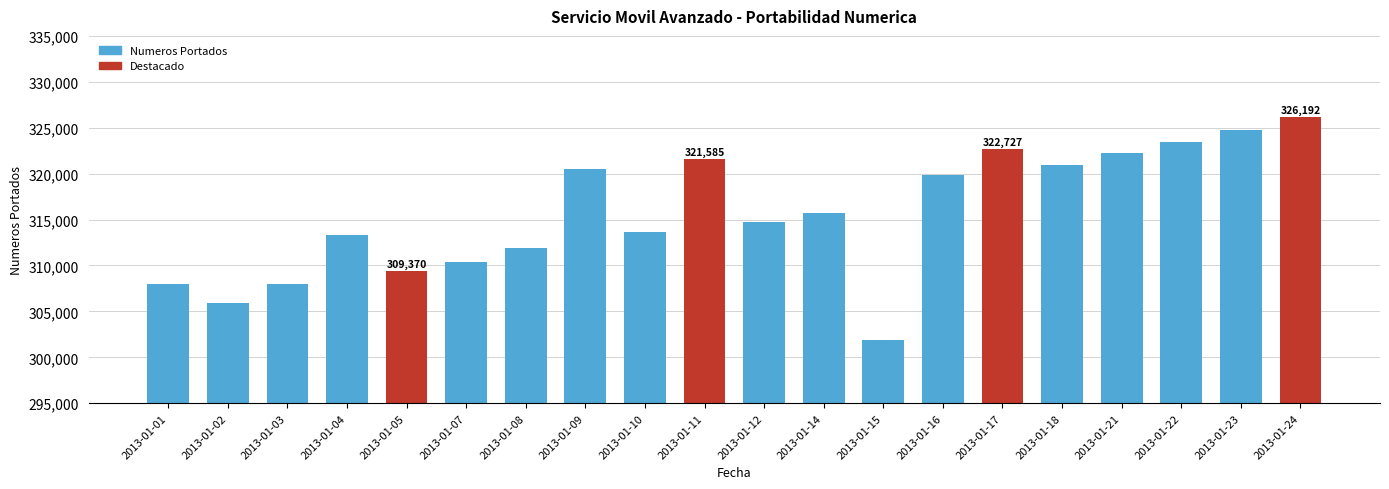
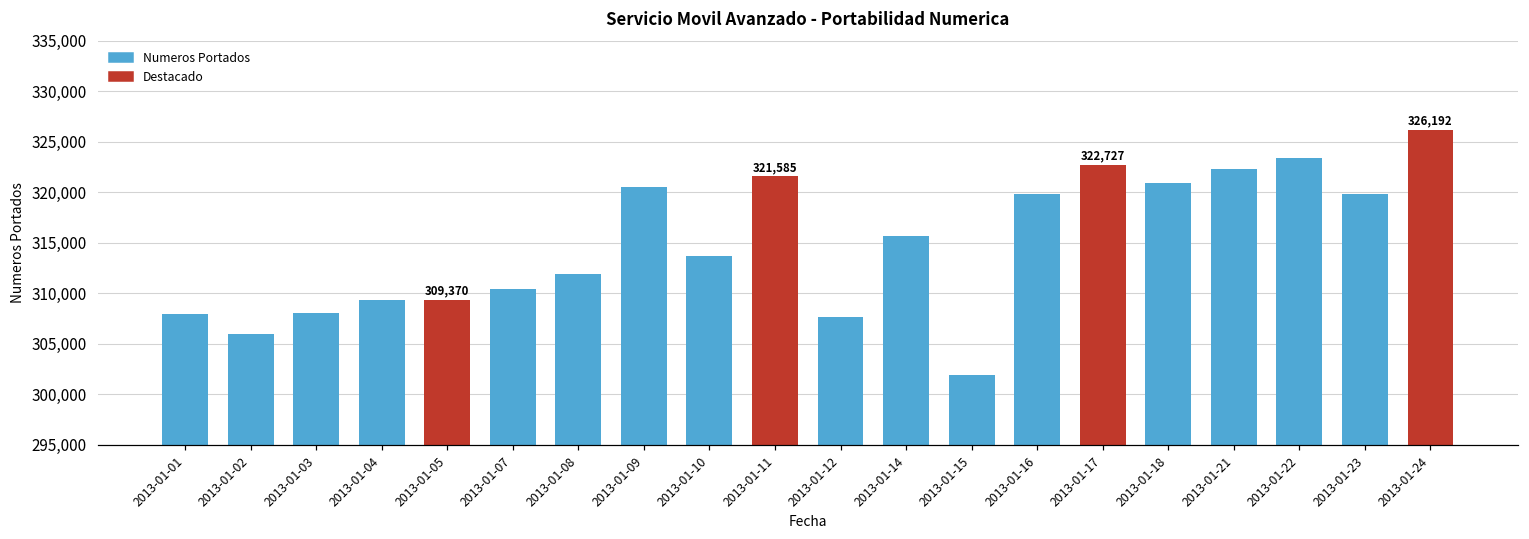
2013-01-04: 313,000 -> 309,000
2013-01-12: 315,000 -> 308,000
2013-01-23: 325,000 -> 320,000
